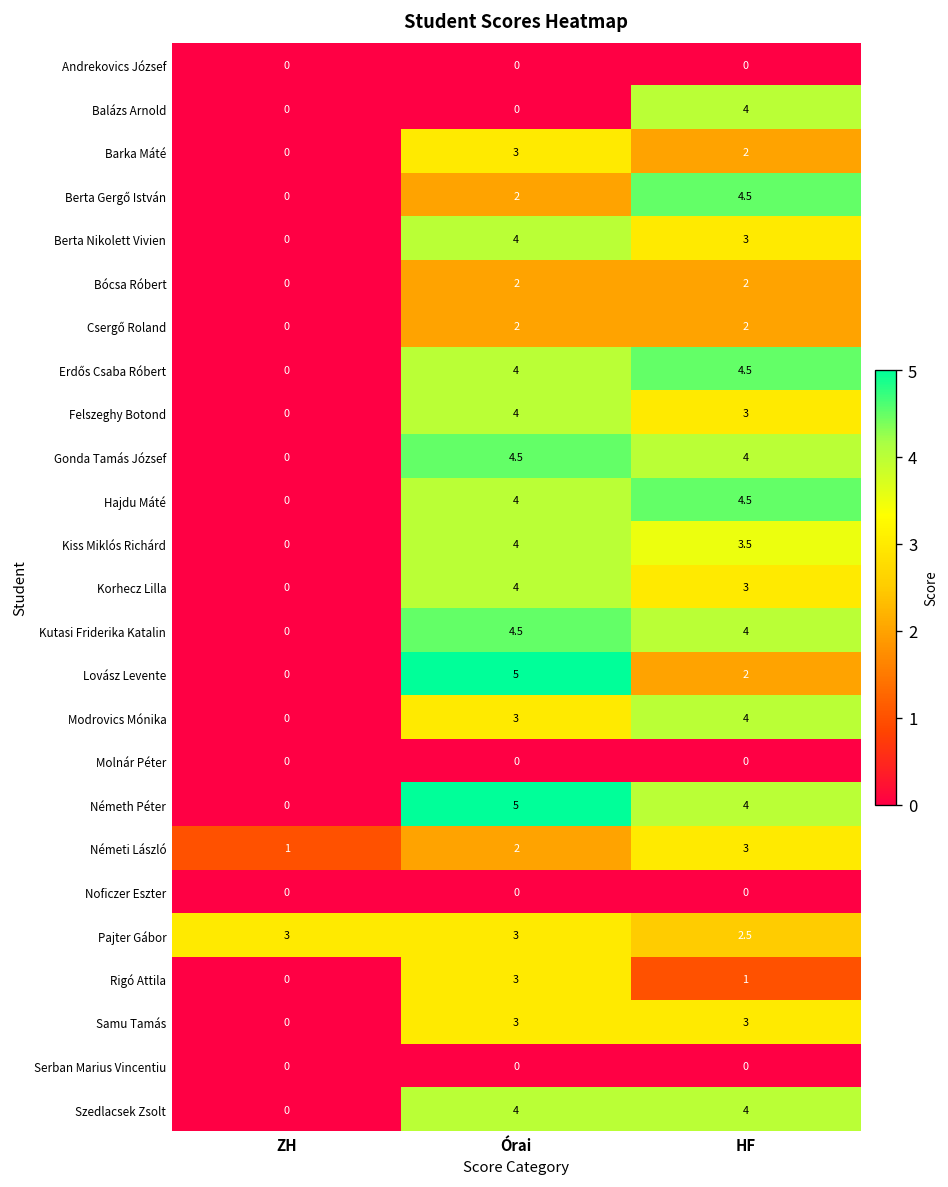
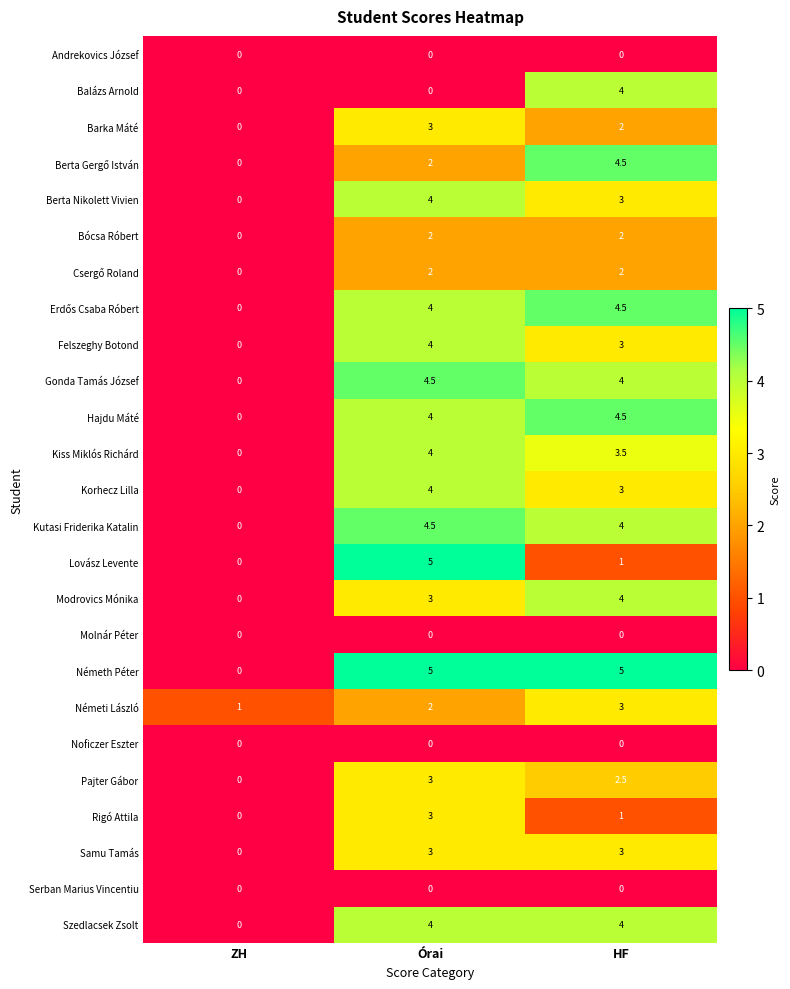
Lovász Levente, HF: 2 -> 1
Németh Péter, HF: 4 -> 5
Pajter Gábor, ZH: 3 -> 0
